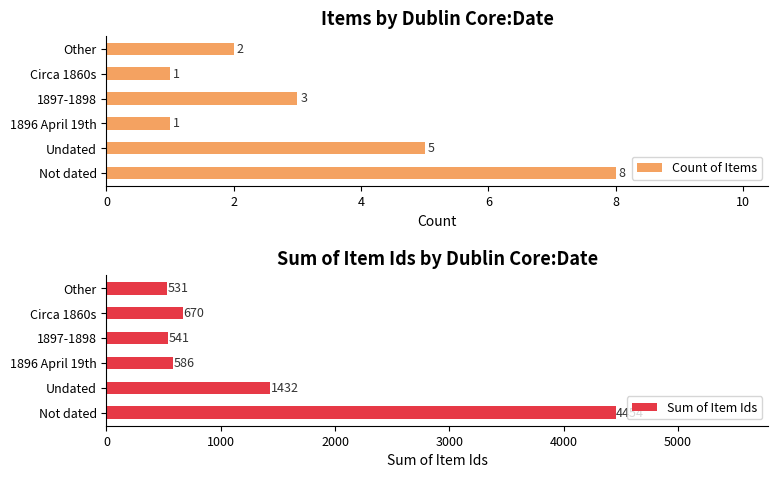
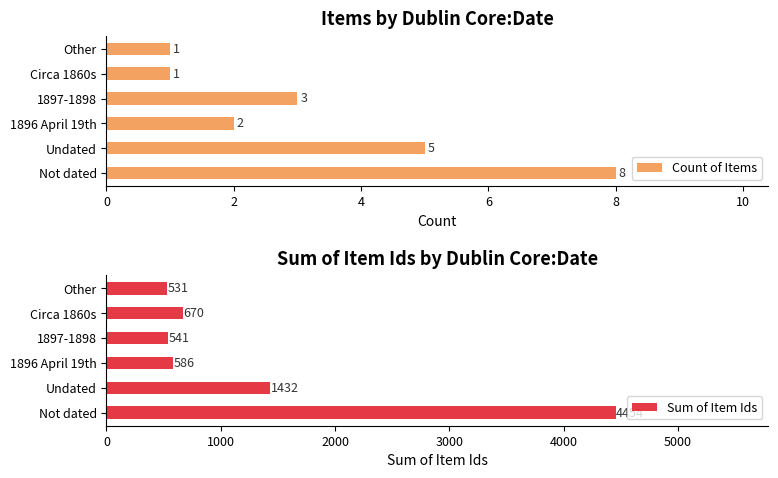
Items by Dublin Core:Date, Other: 2 -> 1
Items by Dublin Core:Date, 1896 April 19th: 1 -> 2
